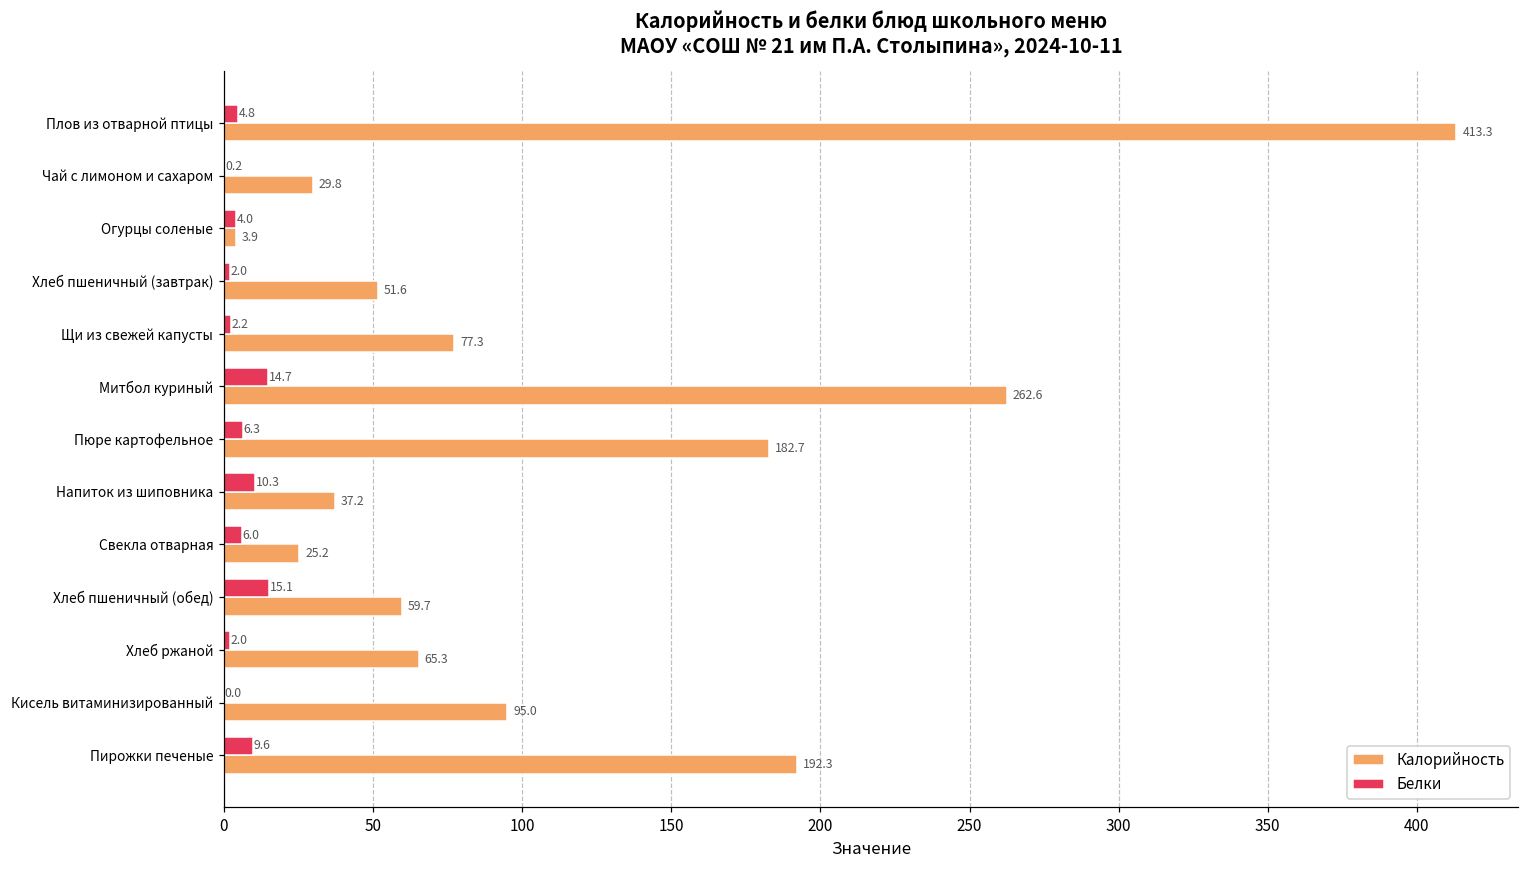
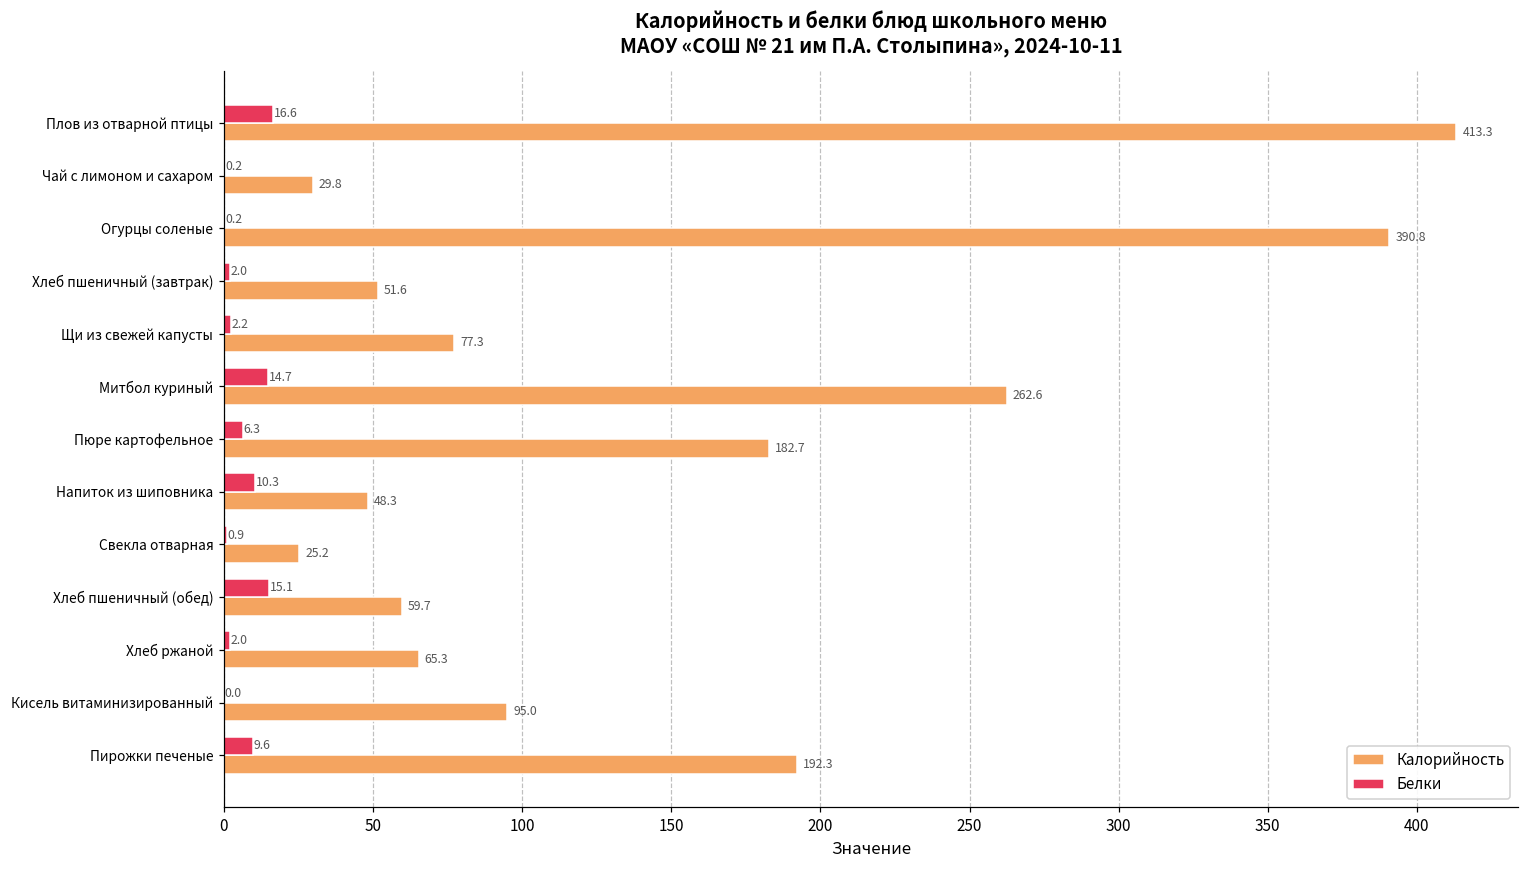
Белки, Плов из отварной птицы: 4.8 -> 16.6
Белки, Огурцы соленые: 4.0 -> 0.2
Калорийность, Огурцы соленые: 3.9 -> 390.8
Калорийность, Напиток из шиповника: 37.2 -> 48.3
Белки, Свекла отварная: 6.0 -> 0.9
